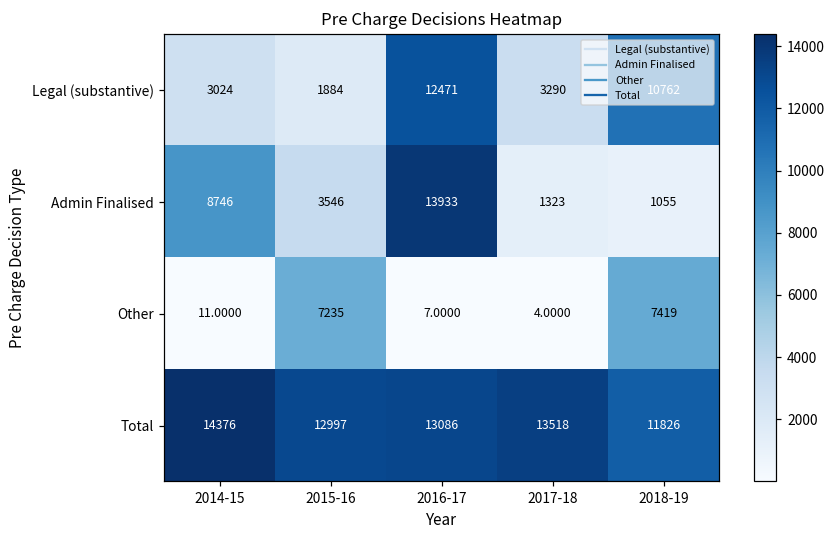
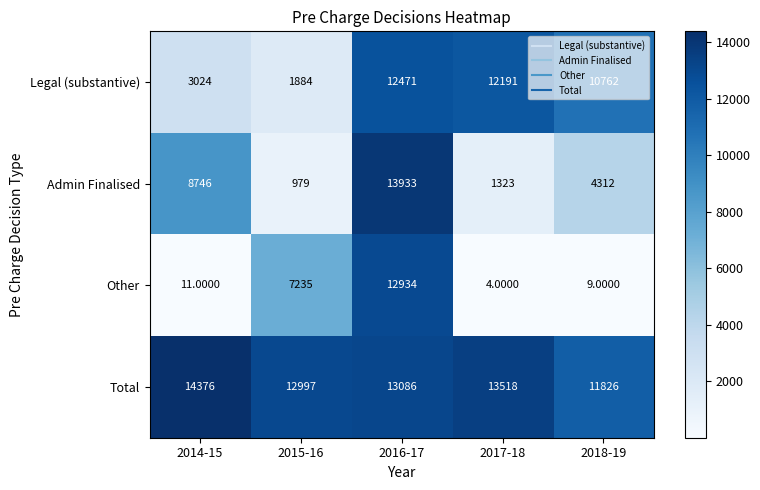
Legal (substantive), 2017-18: 3290 -> 12191
Admin Finalised, 2015-16: 3546 -> 979
Admin Finalised, 2018-19: 1055 -> 4312
Other, 2016-17: 7.0000 -> 12934
Other, 2018-19: 7419 -> 9.0000
